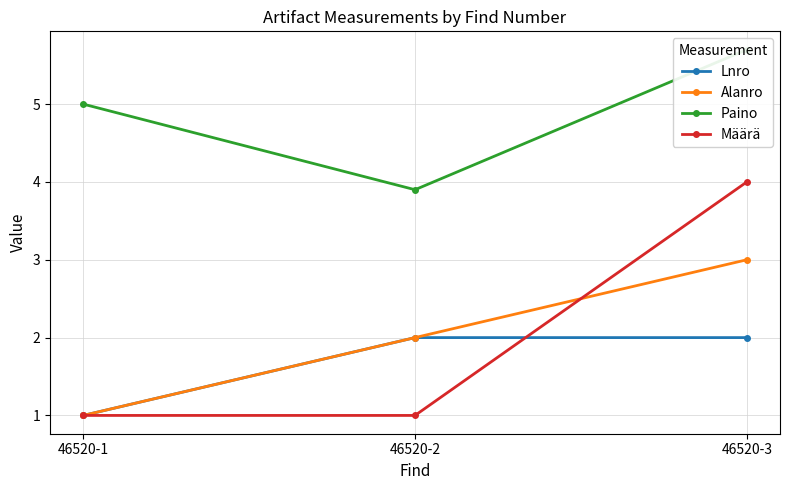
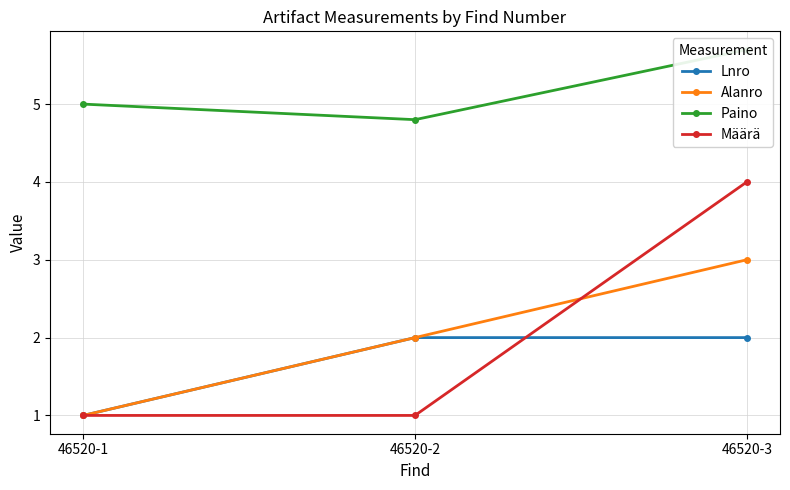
Paino, 46520-2: 3.9 -> 4.8
